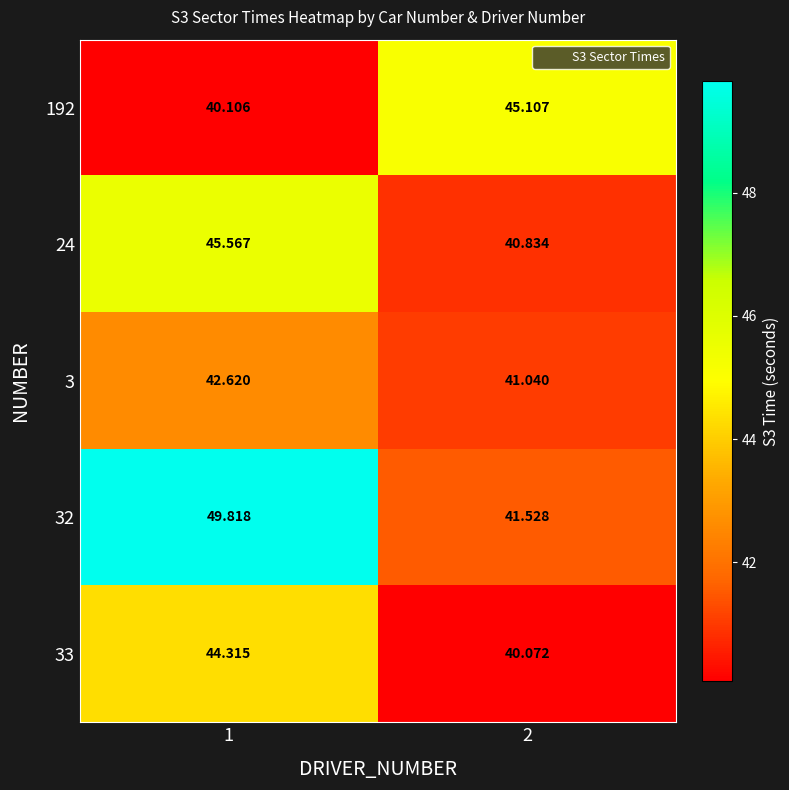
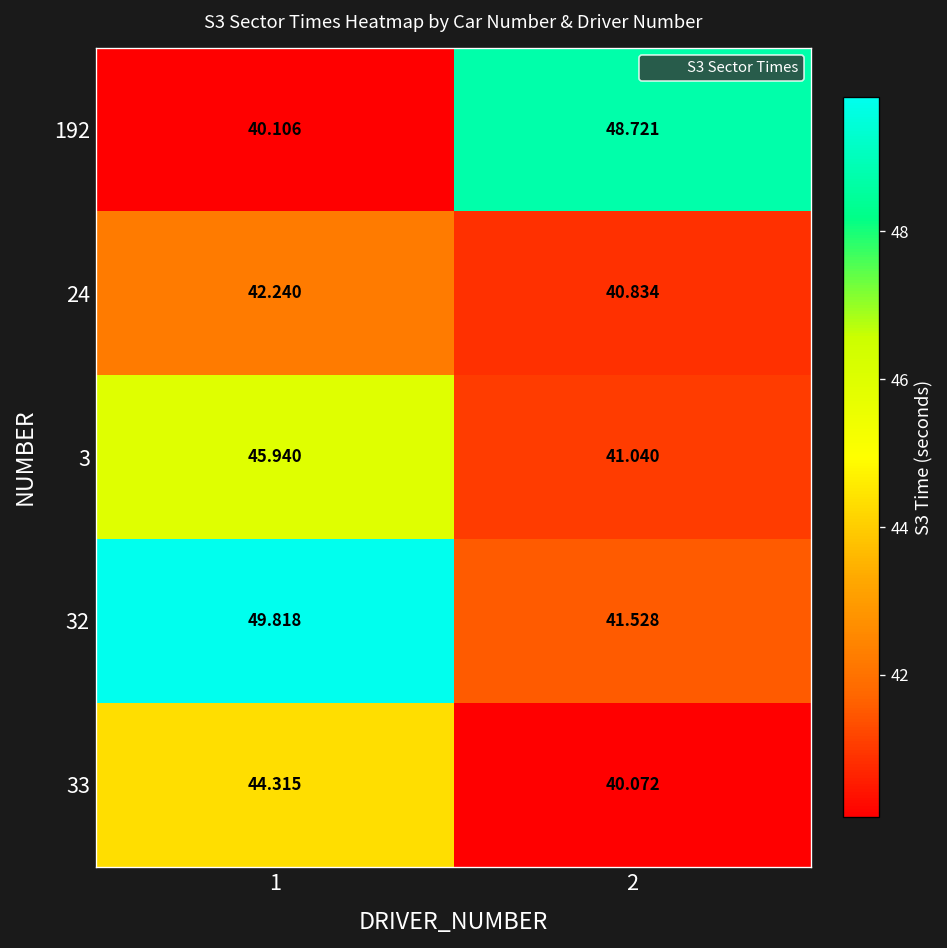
192, 2: 45.107 -> 48.721
24, 1: 45.567 -> 42.240
3, 1: 42.620 -> 45.940
